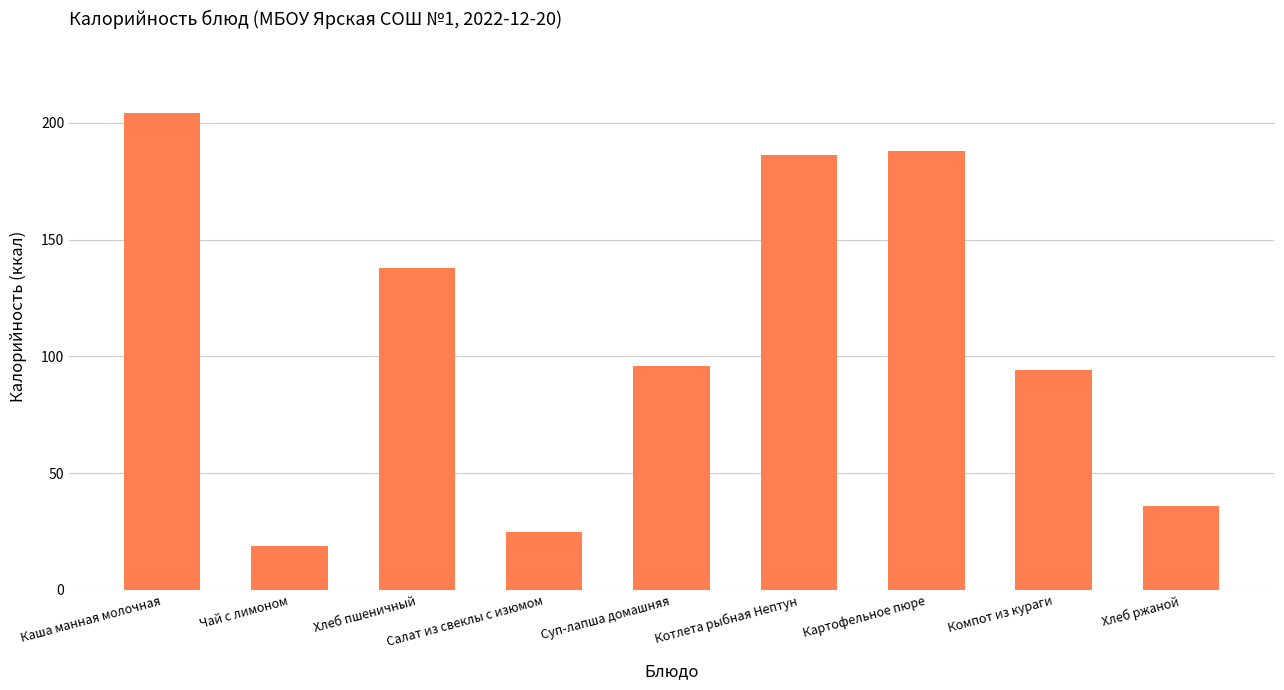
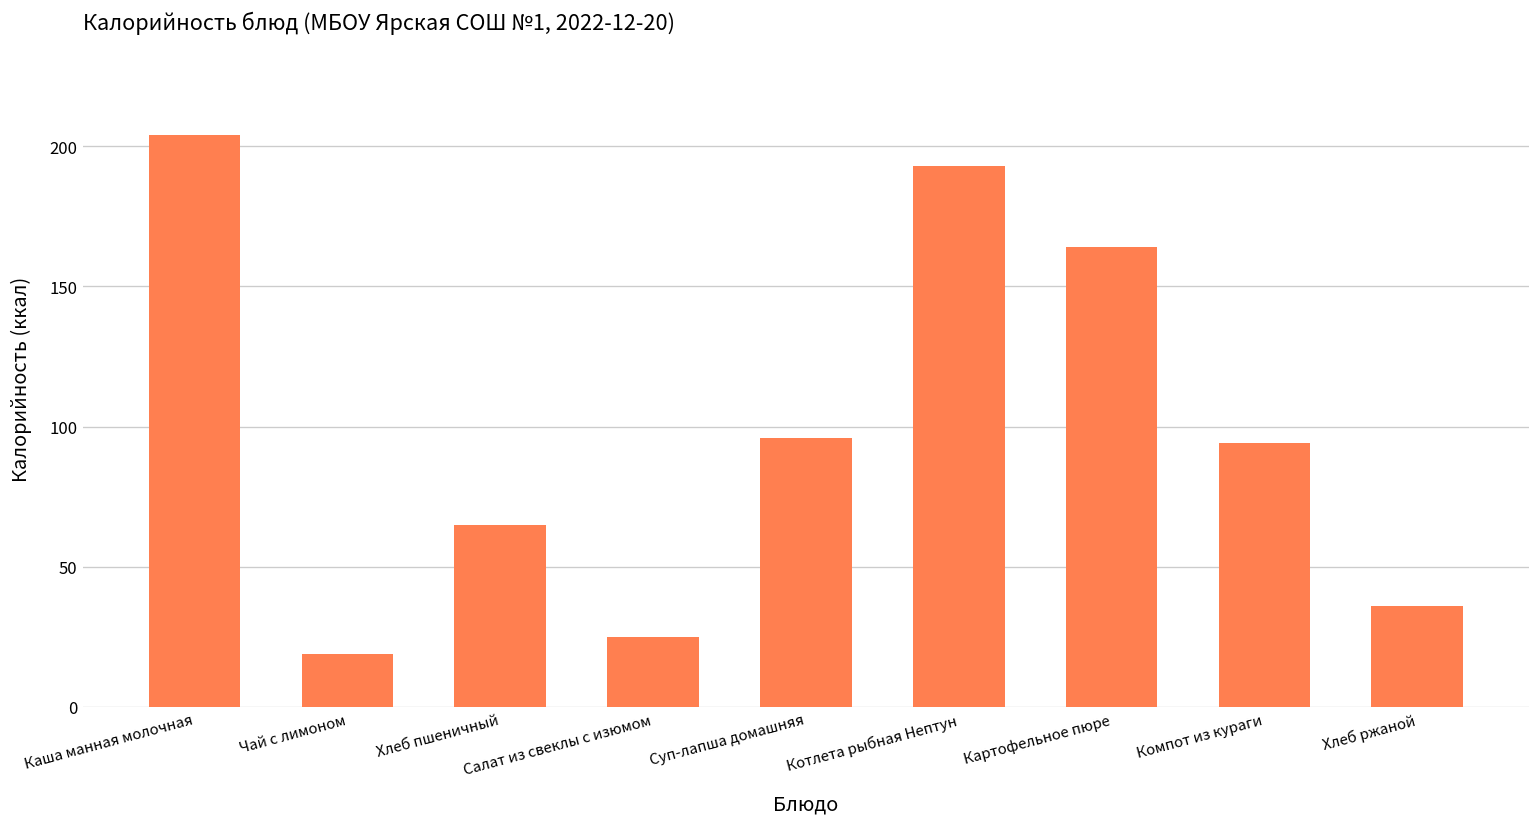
Хлеб пшеничный: 138 -> 65
Котлета рыбная Нептун: 186 -> 193
Картофельное пюре: 188 -> 164
